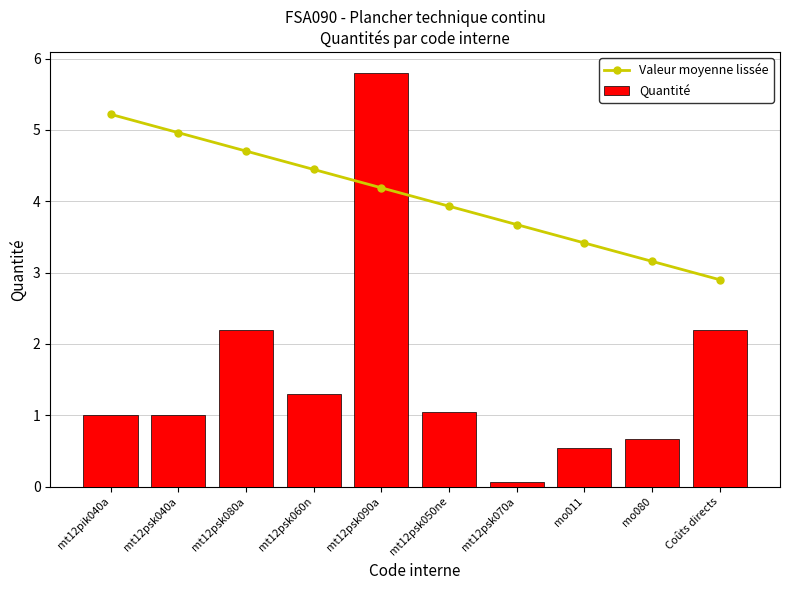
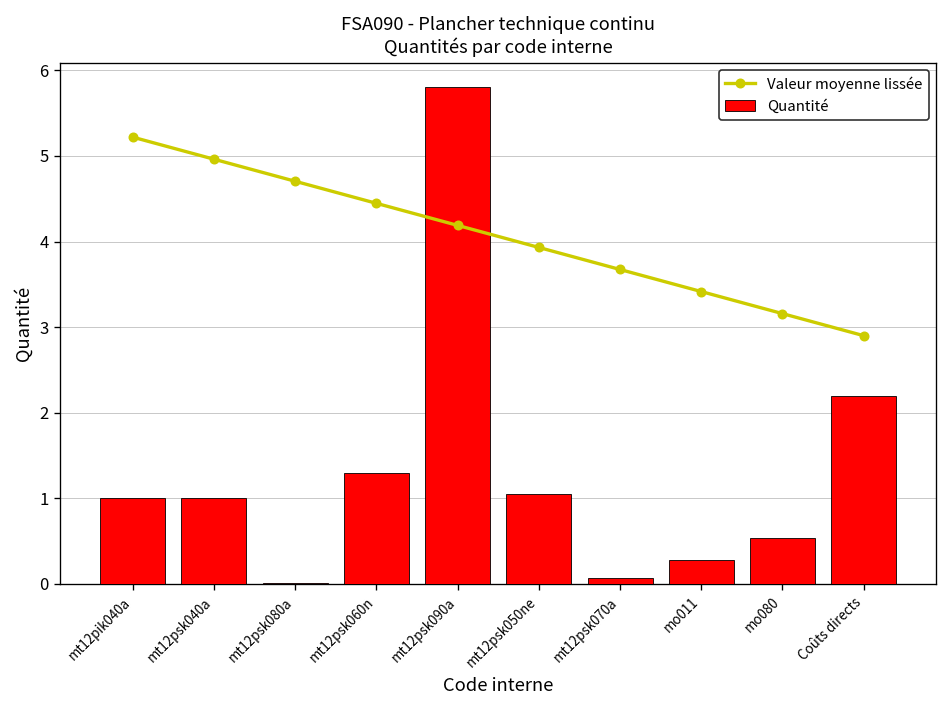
Quantité, mt12psk080a: 2.2 -> 0.0
Quantité, mo011: 0.5 -> 0.3
Quantité, mo080: 0.7 -> 0.5
